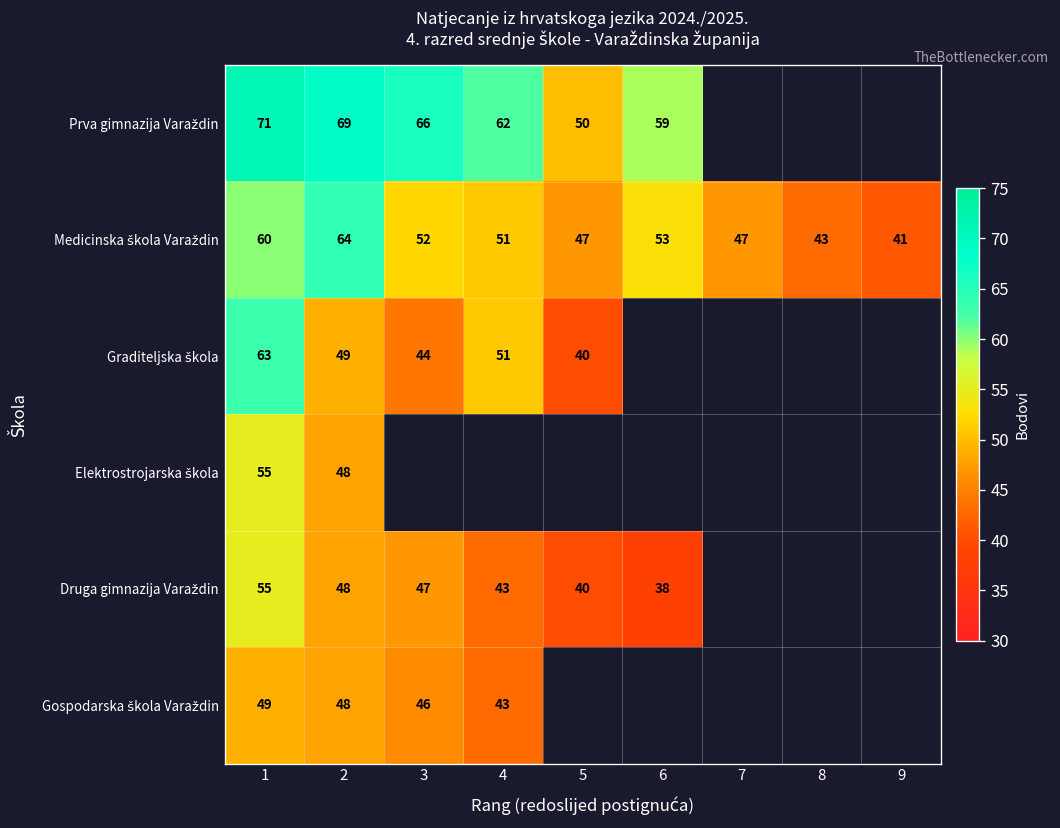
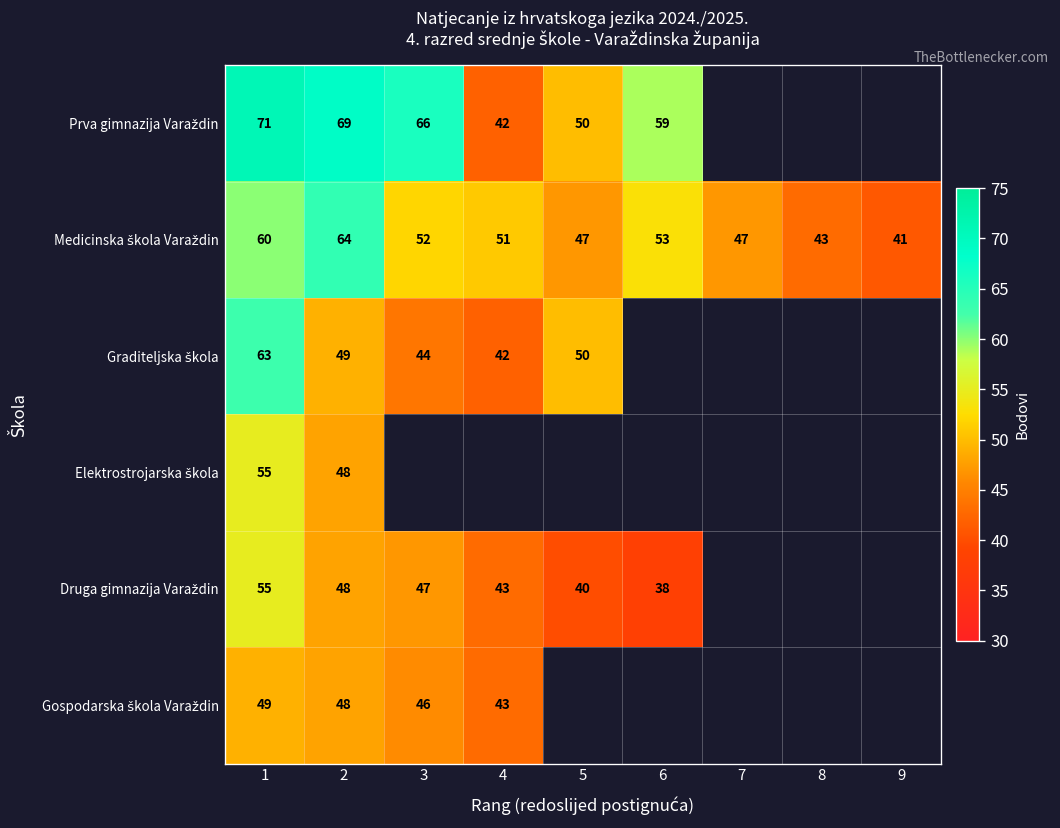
Prva gimnazija Varaždin, 4: 62 -> 42
Graditeljska škola, 4: 51 -> 42
Graditeljska škola, 5: 40 -> 50
